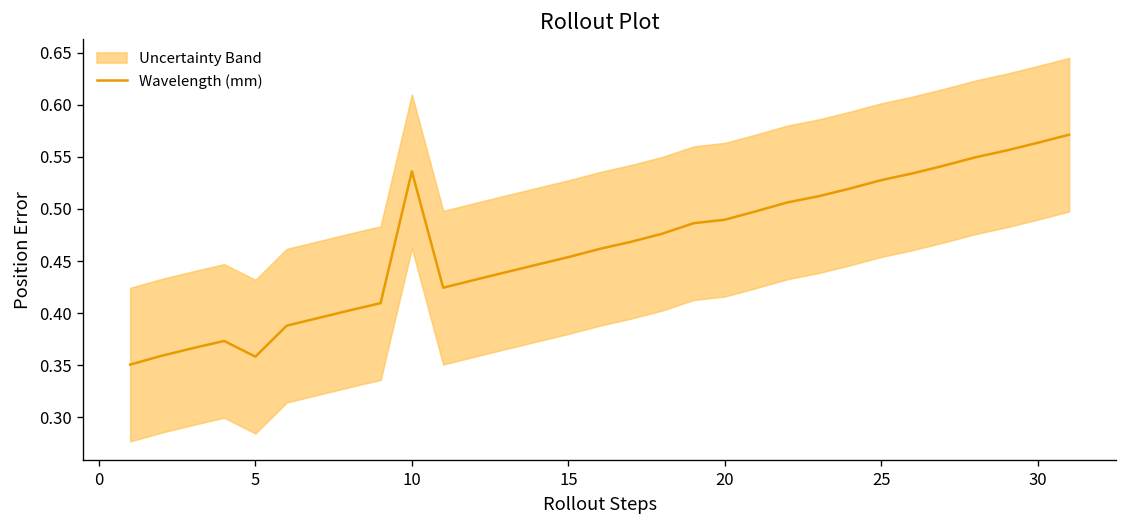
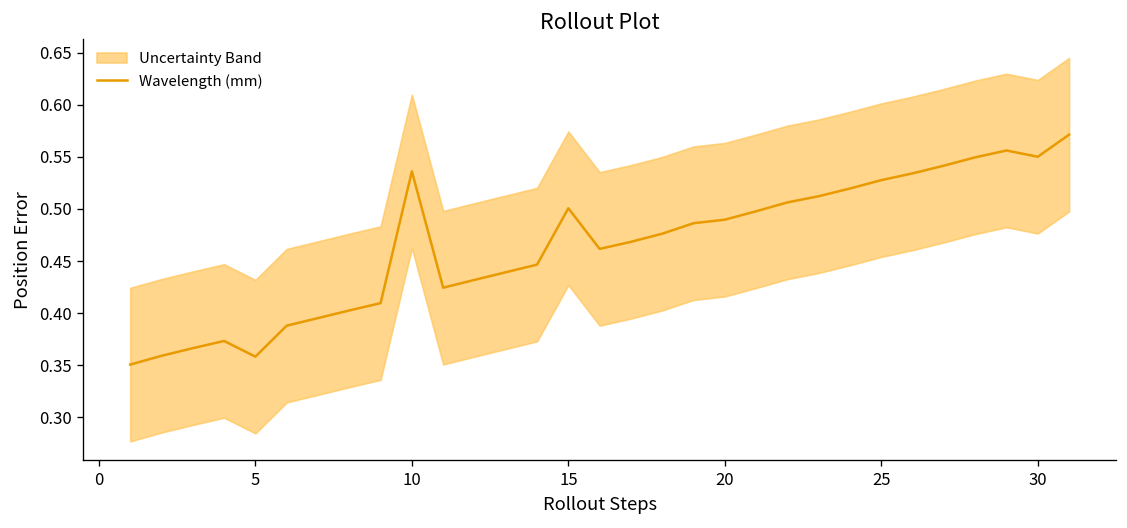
Wavelength (mm), 15: 0.45 -> 0.50
Wavelength (mm), 30: 0.56 -> 0.55
